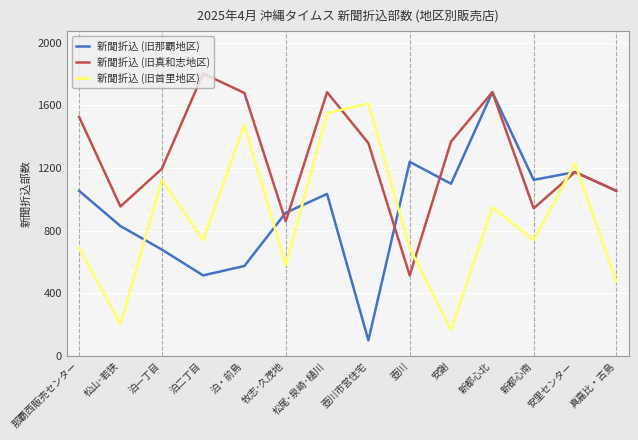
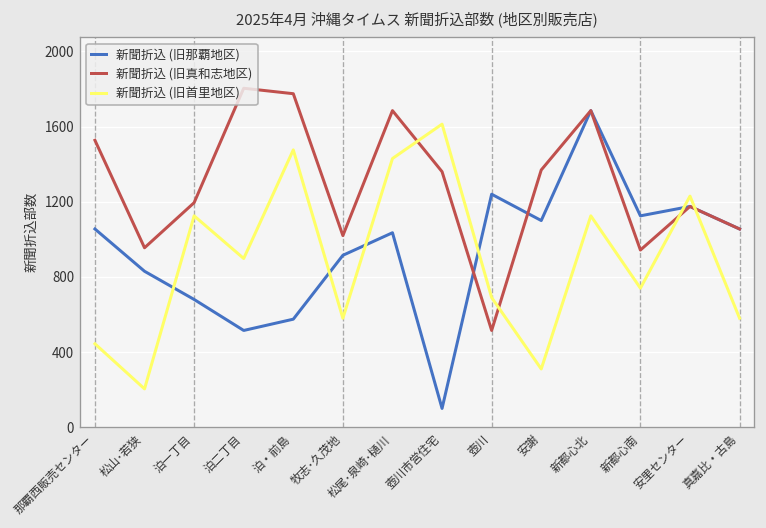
新聞折込 (旧首里地区), 那覇西販売センター: 690 -> 440
新聞折込 (旧首里地区), 泊二丁目: 740 -> 900
新聞折込 (旧真和志地区), 泊・前島: 1680 -> 1780
新聞折込 (旧真和志地区), 牧志･久茂地: 860 -> 1020
新聞折込 (旧首里地区), 松尾･泉崎･樋川: 1550 -> 1430
新聞折込 (旧首里地区), 安謝: 170 -> 310
新聞折込 (旧首里地区), 新都心北: 950 -> 1130
新聞折込 (旧首里地区), 真嘉比・古島: 480 -> 580
